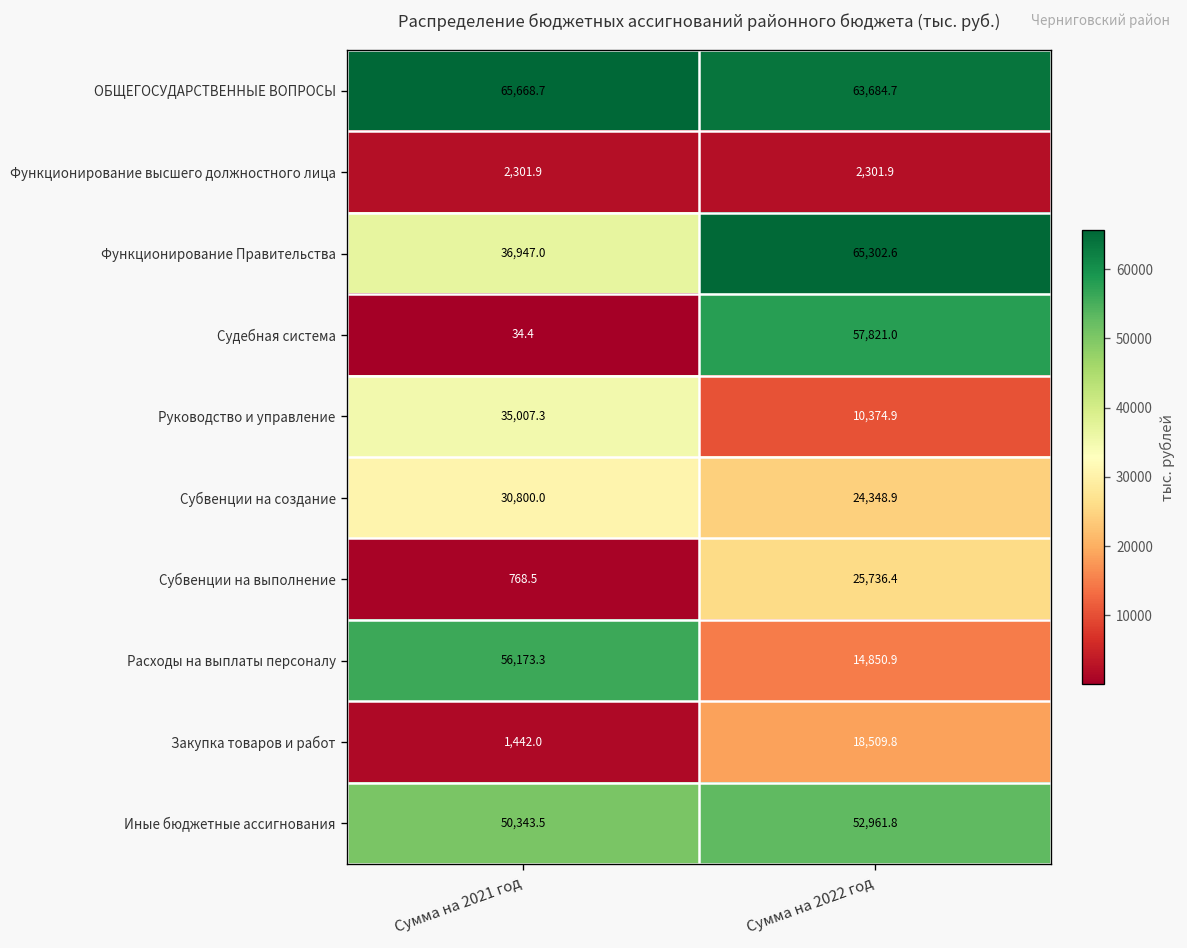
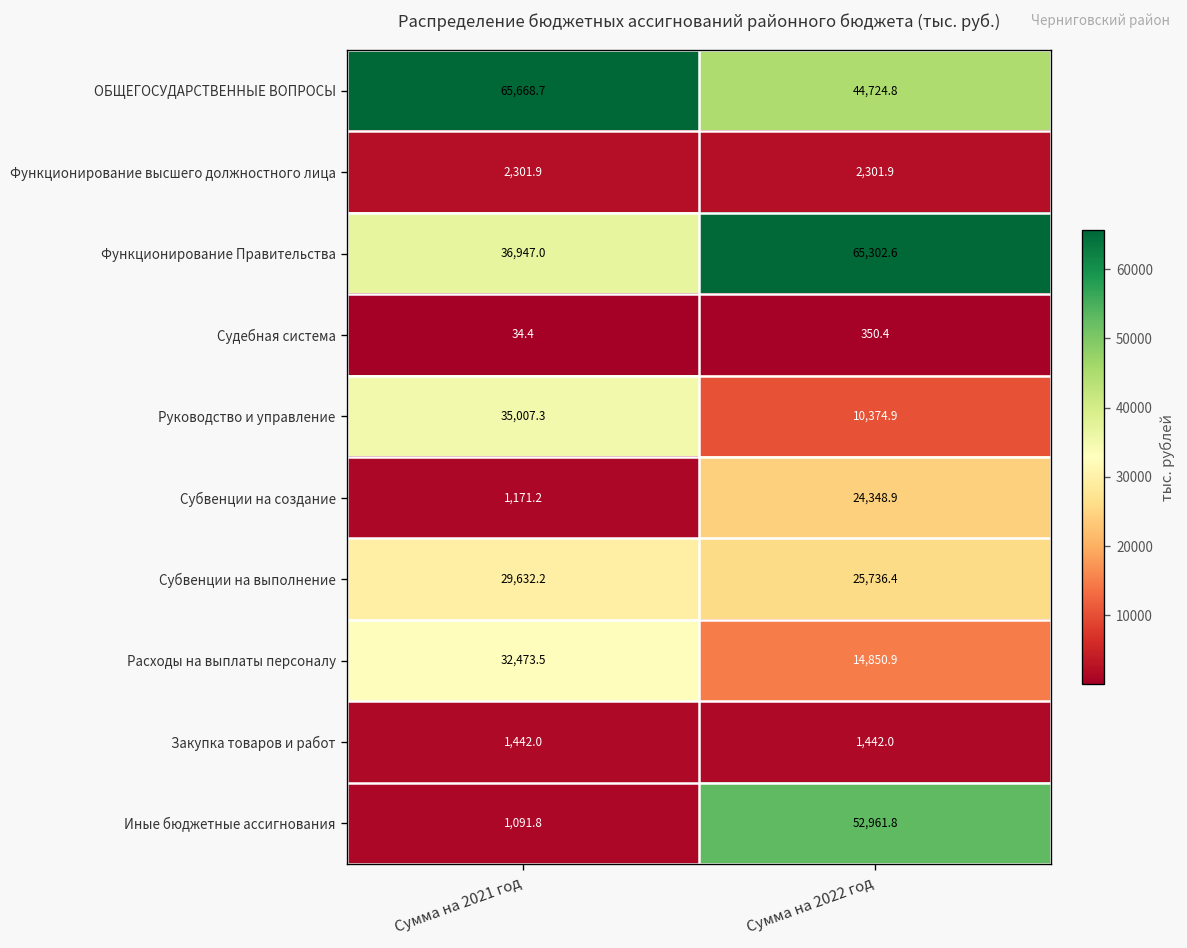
ОБЩЕГОСУДАРСТВЕННЫЕ ВОПРОСЫ, Сумма на 2022 год: 63,684.7 -> 44,724.8
Судебная система, Сумма на 2022 год: 57,821.0 -> 350.4
Субвенции на создание, Сумма на 2021 год: 30,800.0 -> 1,171.2
Субвенции на выполнение, Сумма на 2021 год: 768.5 -> 29,632.2
Расходы на выплаты персоналу, Сумма на 2021 год: 56,173.3 -> 32,473.5
Закупка товаров и работ, Сумма на 2022 год: 18,509.8 -> 1,442.0
Иные бюджетные ассигнования, Сумма на 2021 год: 50,343.5 -> 1,091.8
